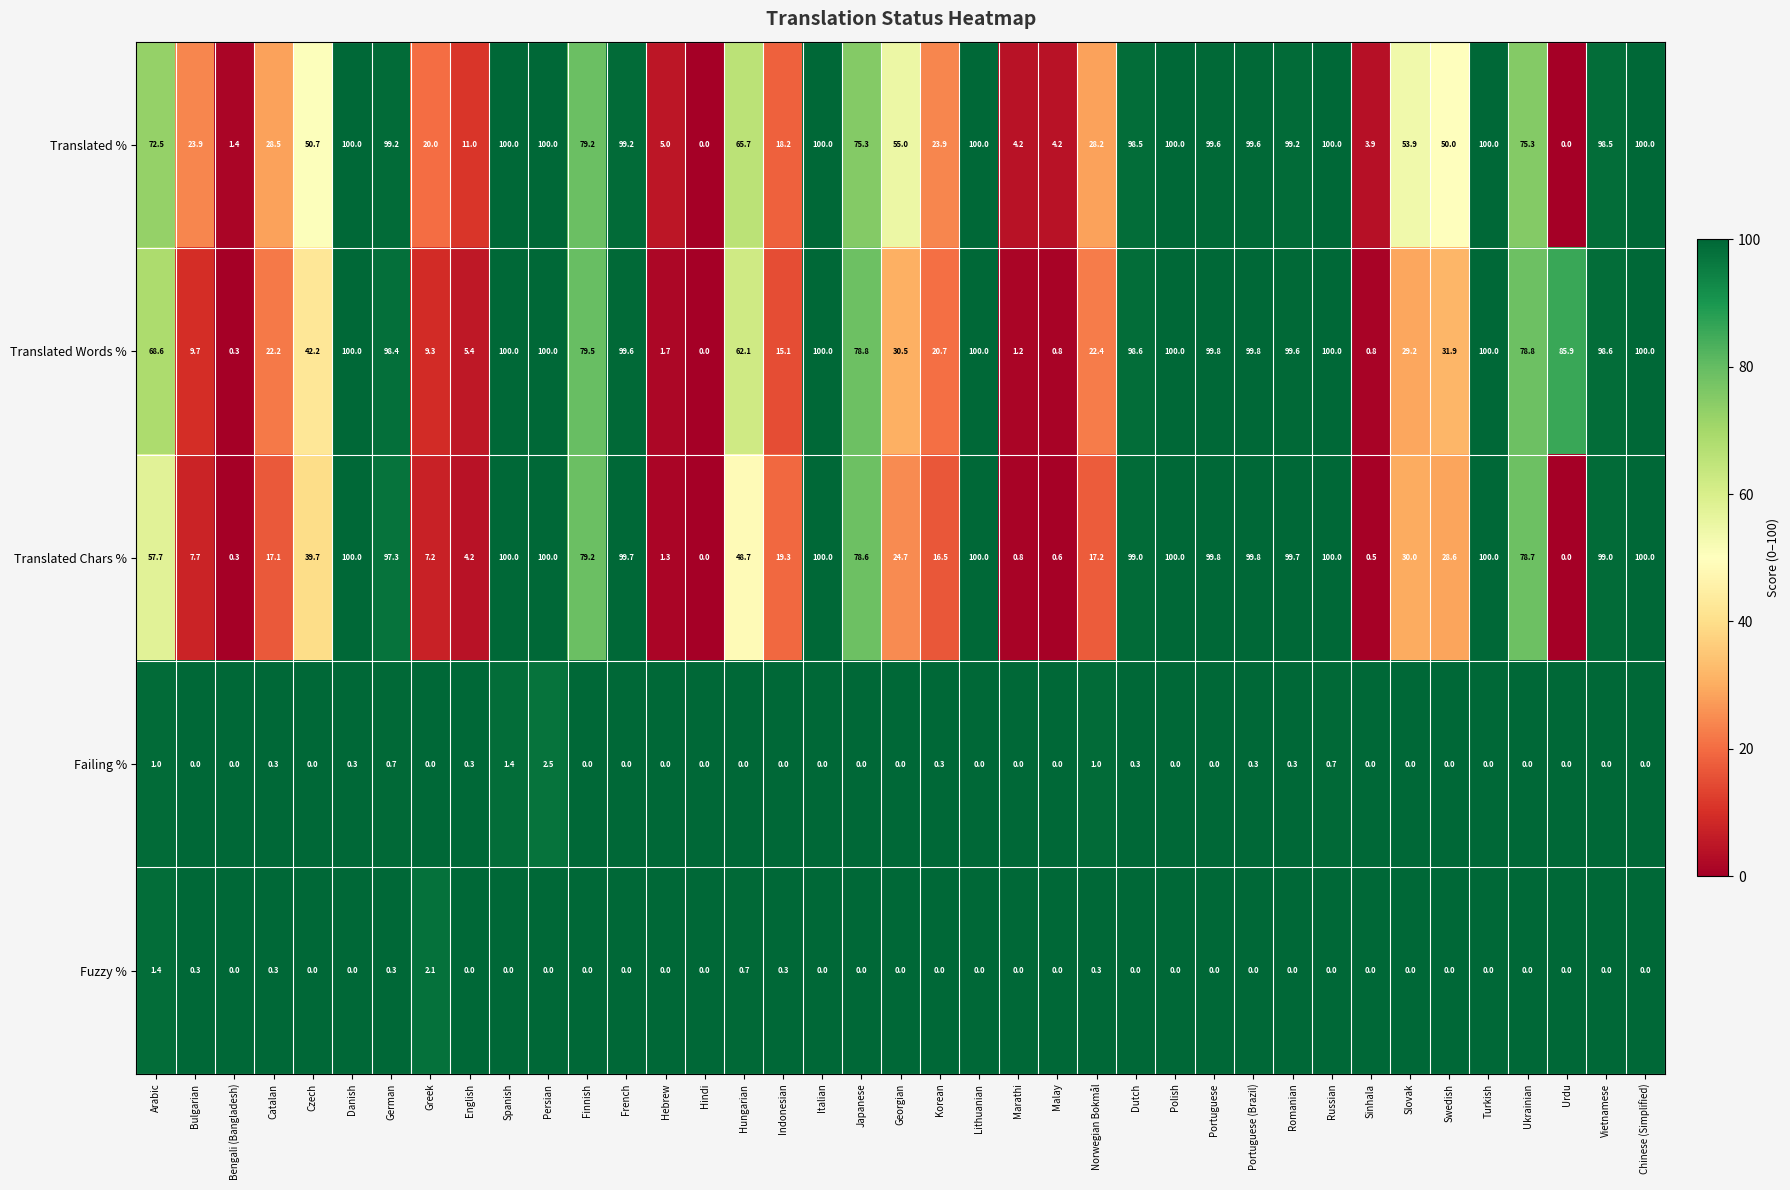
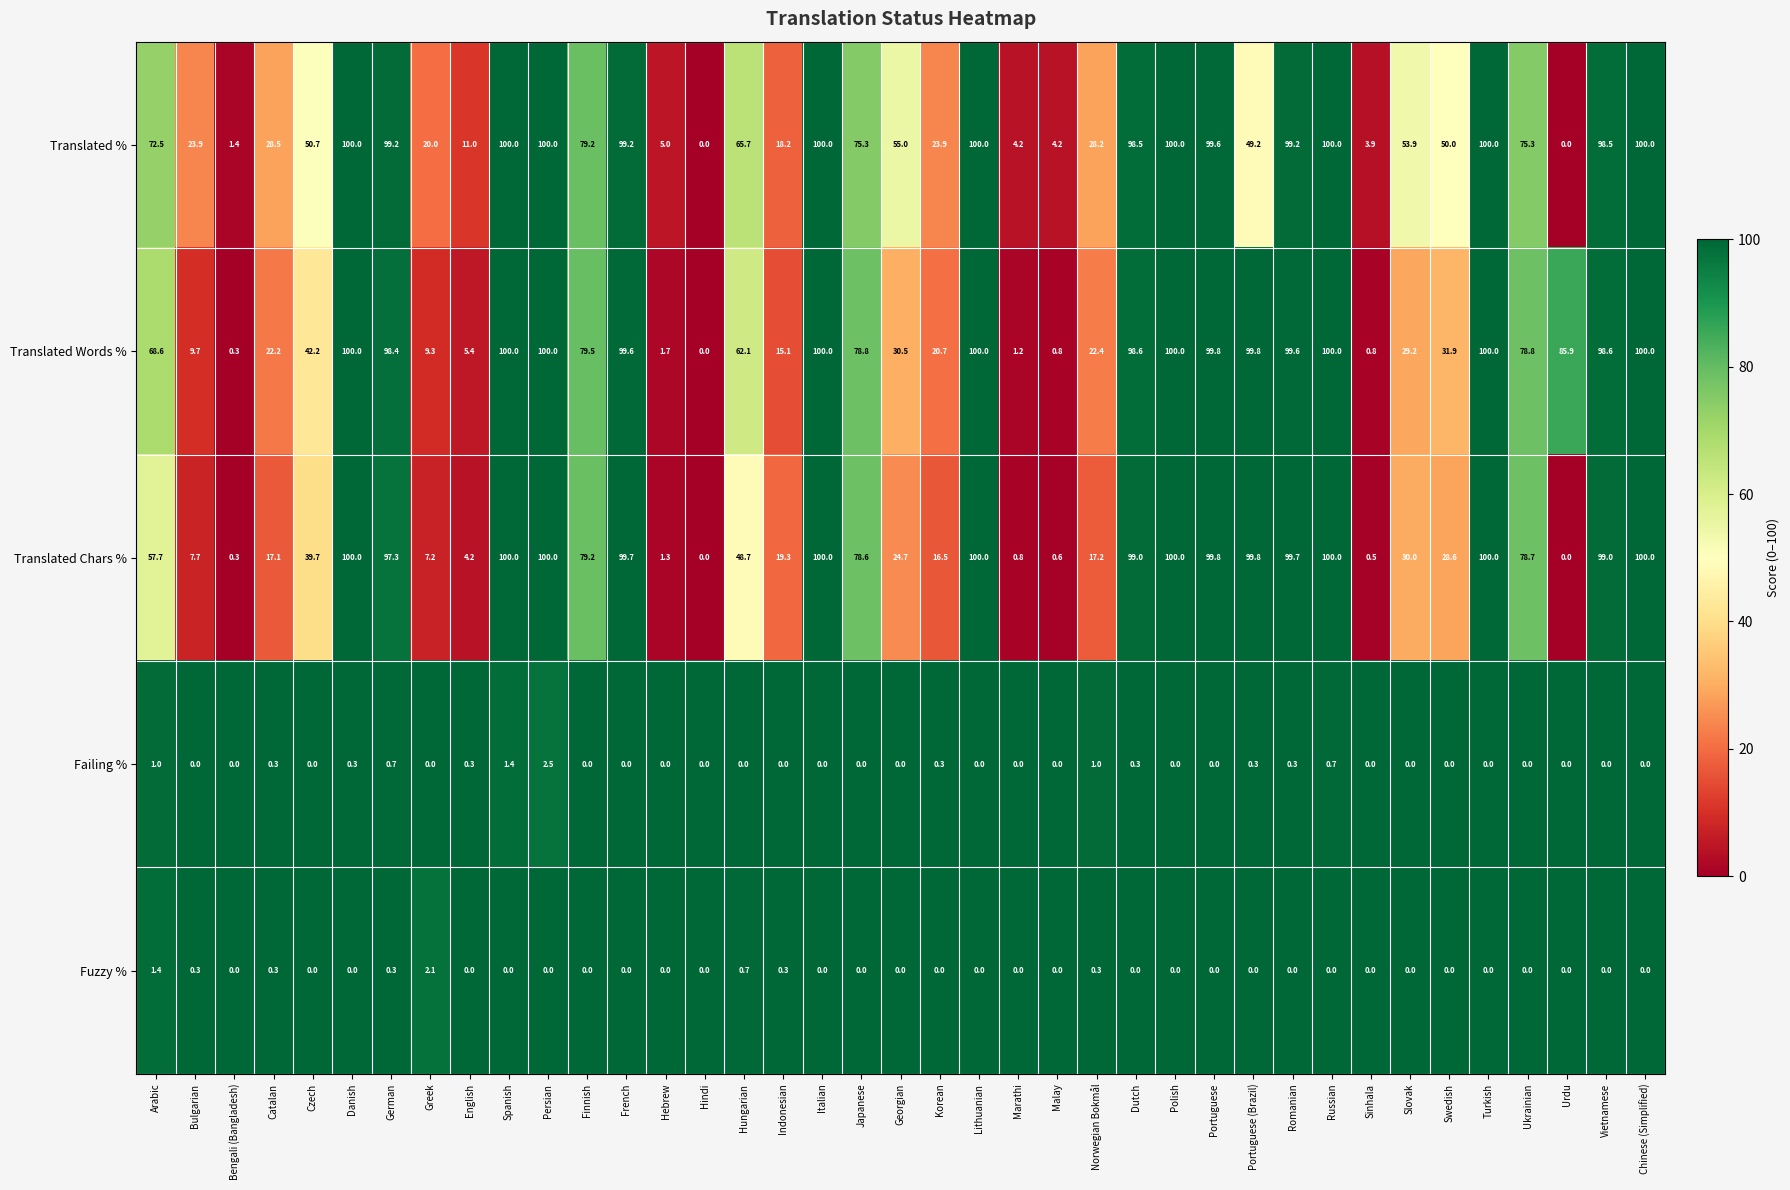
Translated %, Portuguese (Brazil): 99.6 -> 49.2
